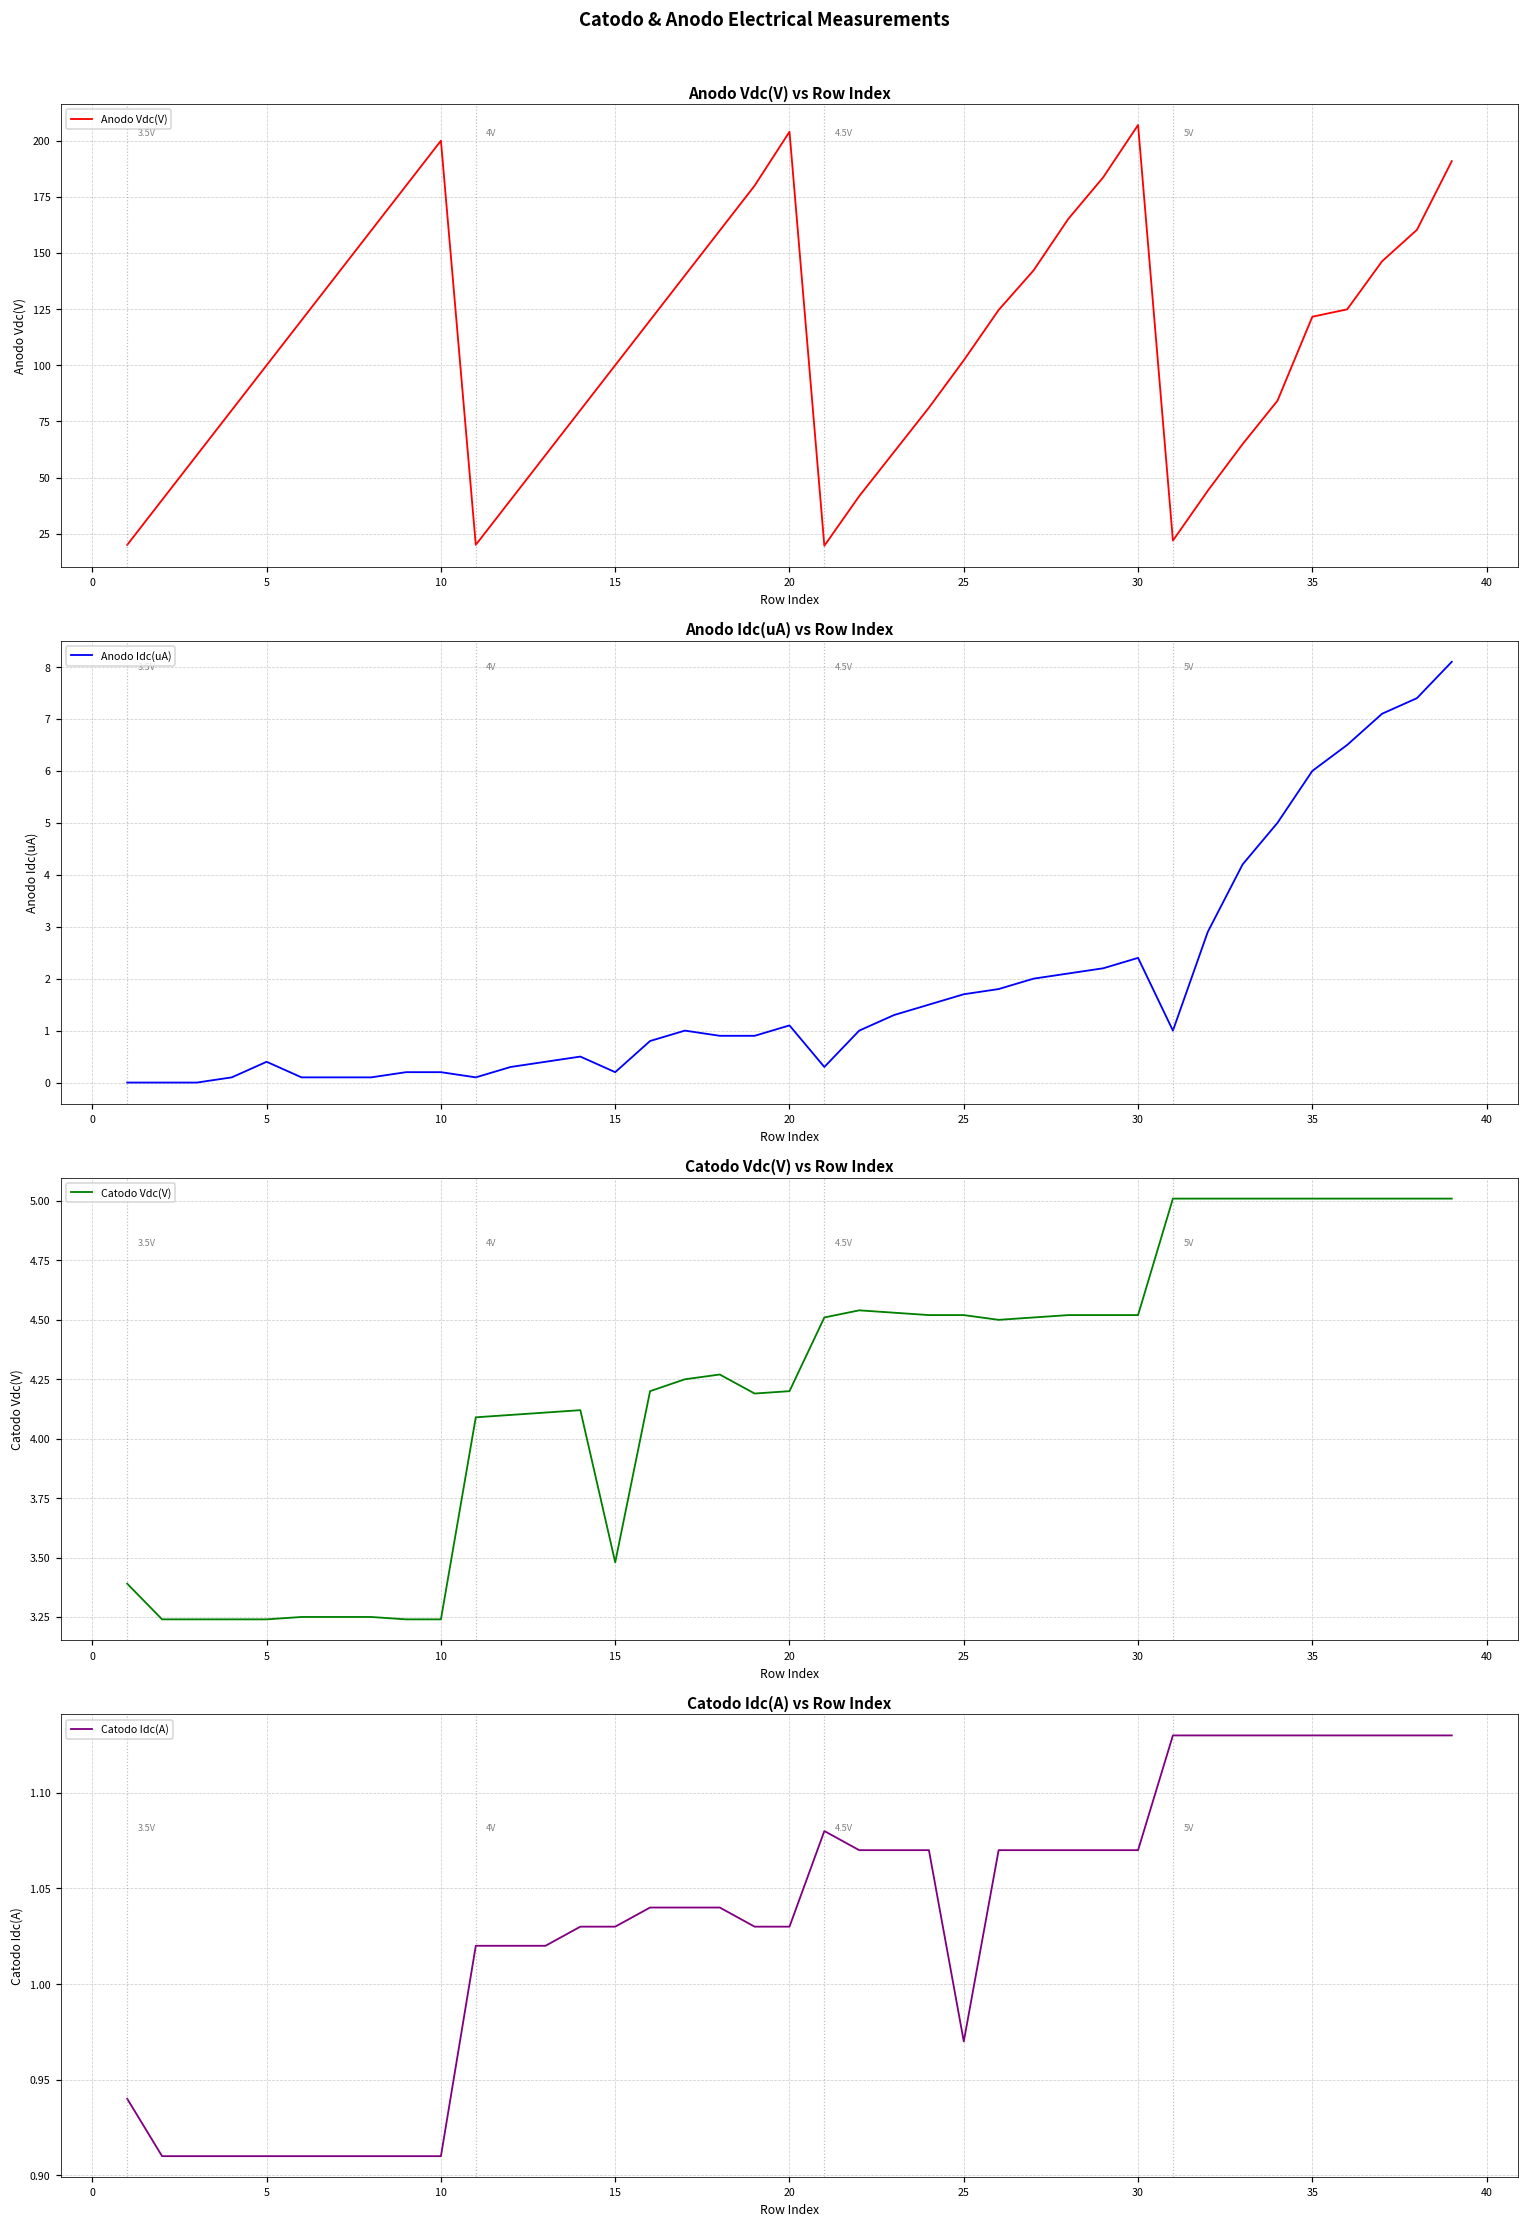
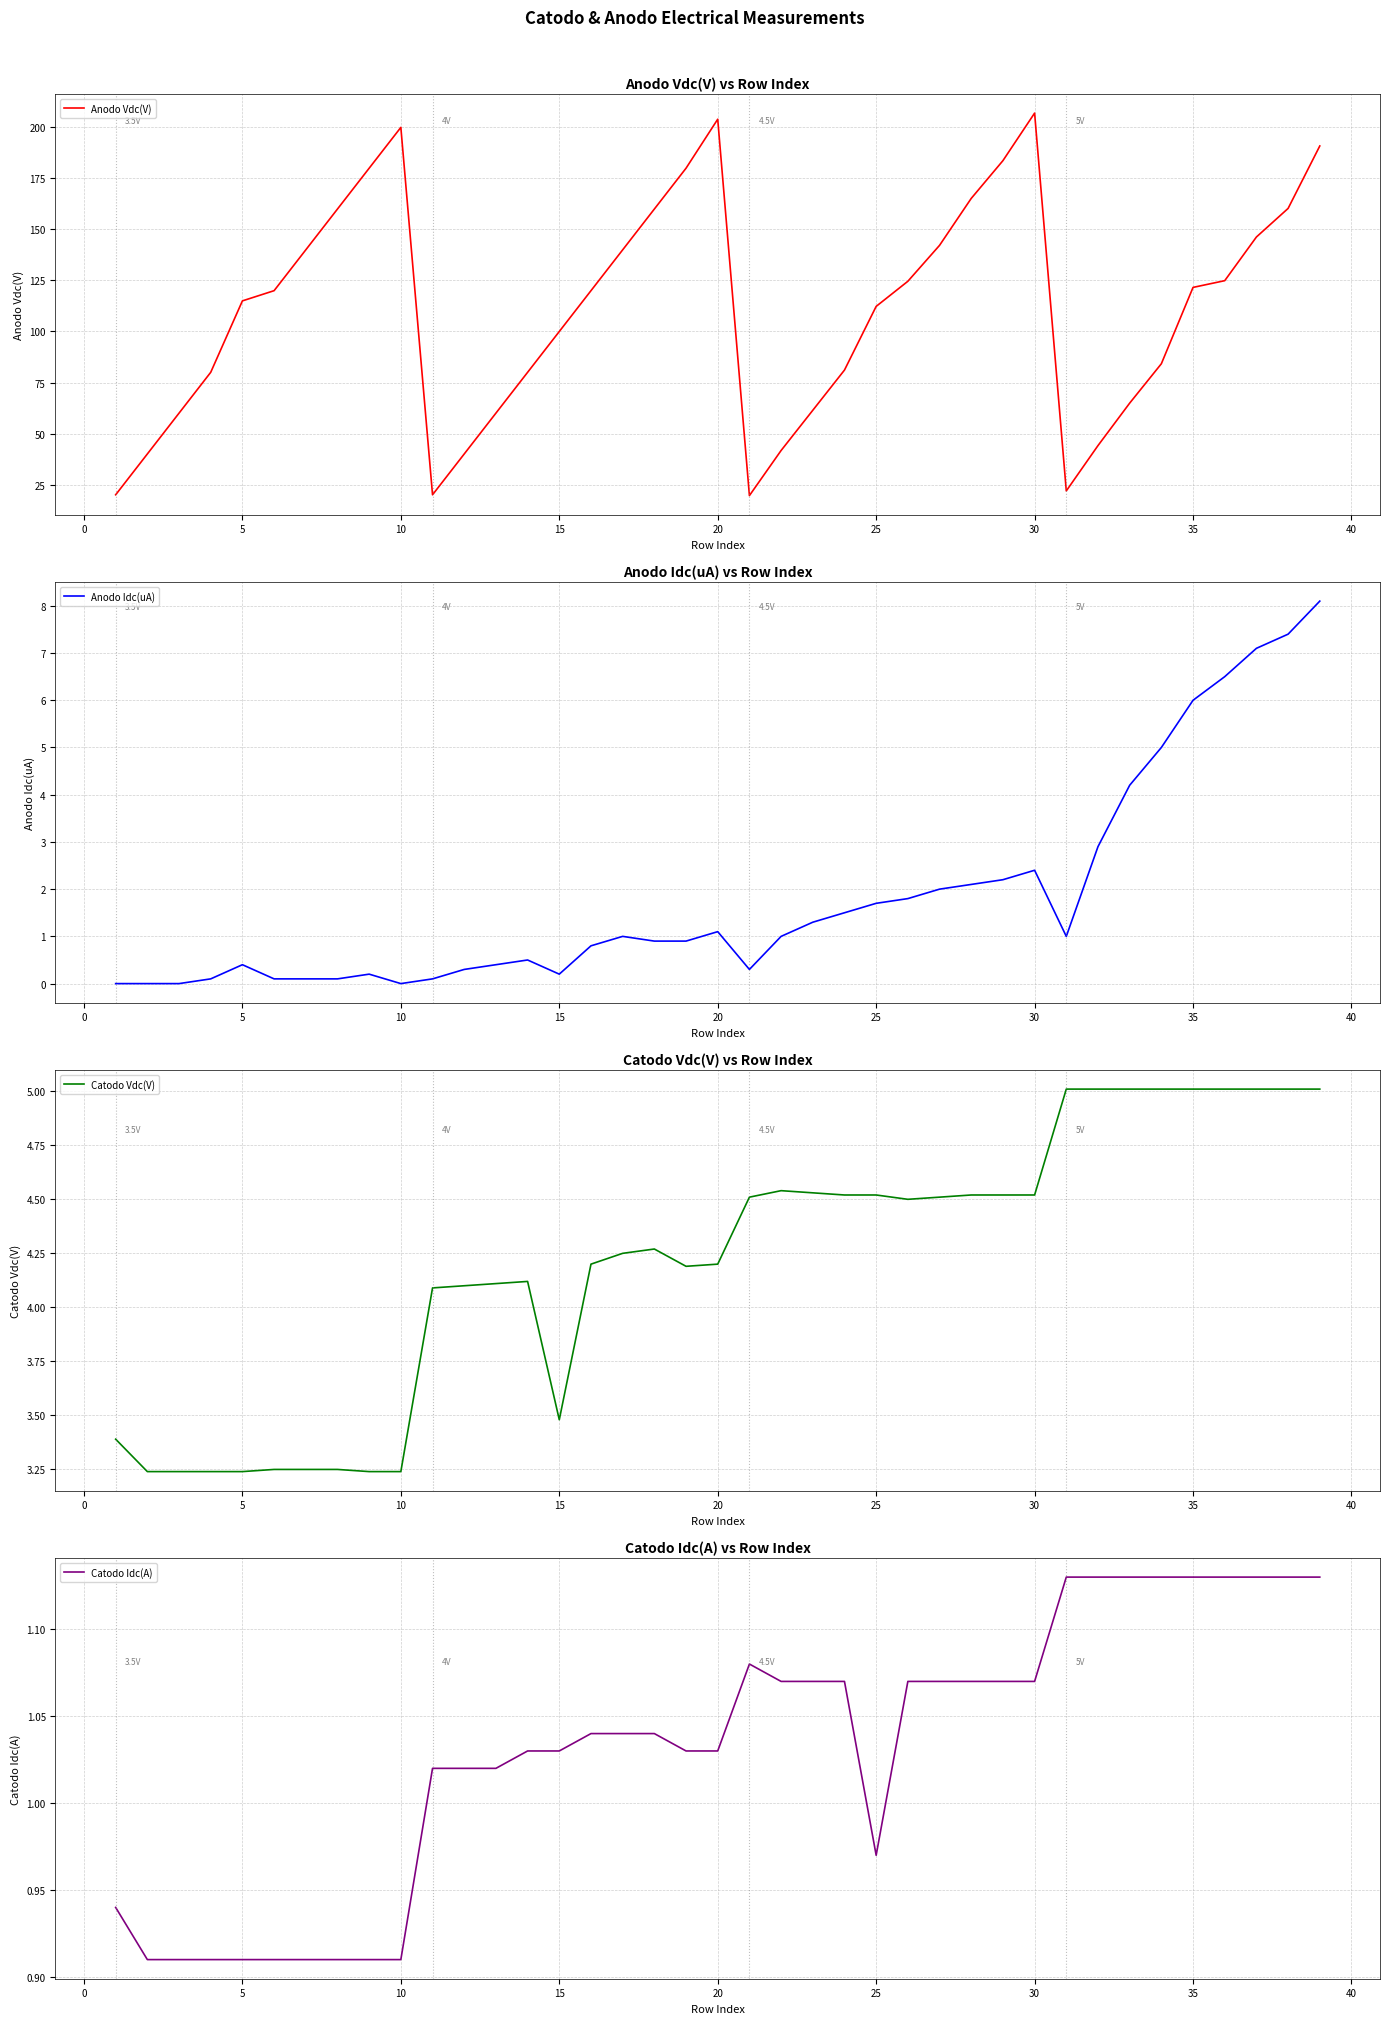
Anodo Vdc(V) vs Row Index, 5: 100 -> 115
Anodo Vdc(V) vs Row Index, 25: 102 -> 112
Anodo Idc(uA) vs Row Index, 10: 0.2 -> 0.0
